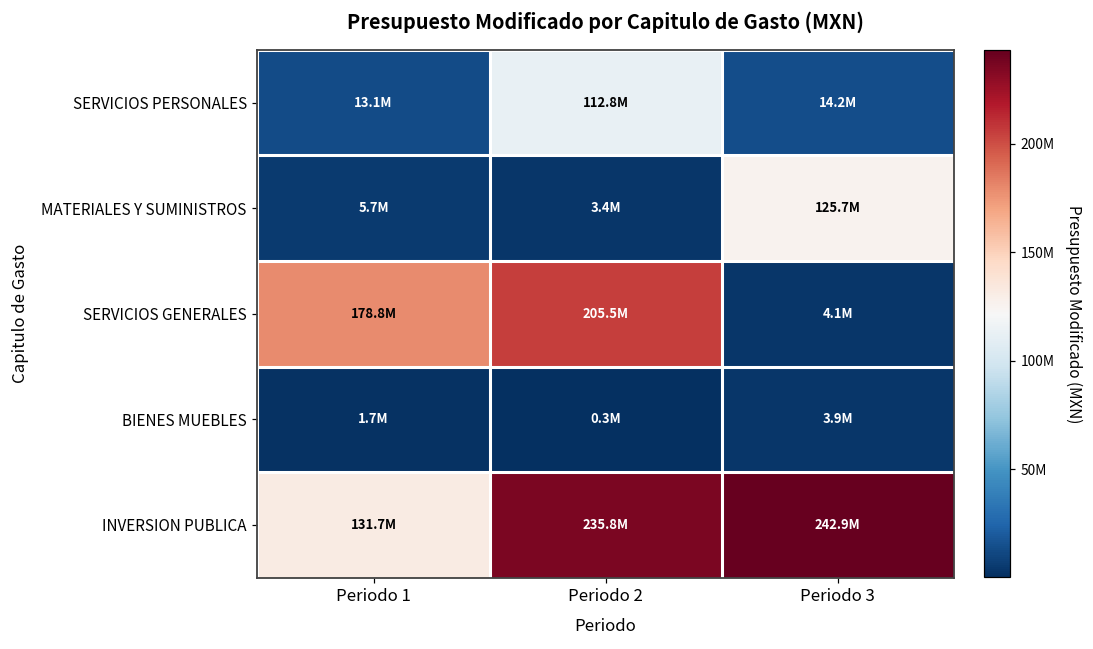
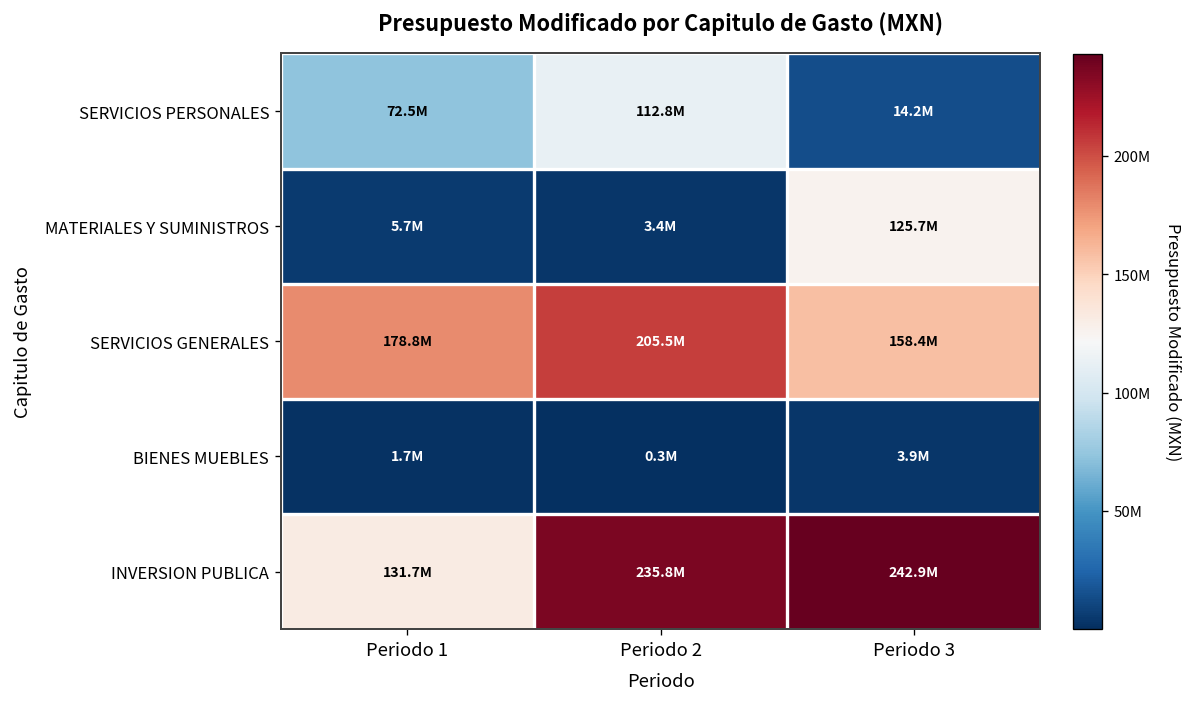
SERVICIOS PERSONALES, Periodo 1: 13.1M -> 72.5M
SERVICIOS GENERALES, Periodo 3: 4.1M -> 158.4M
